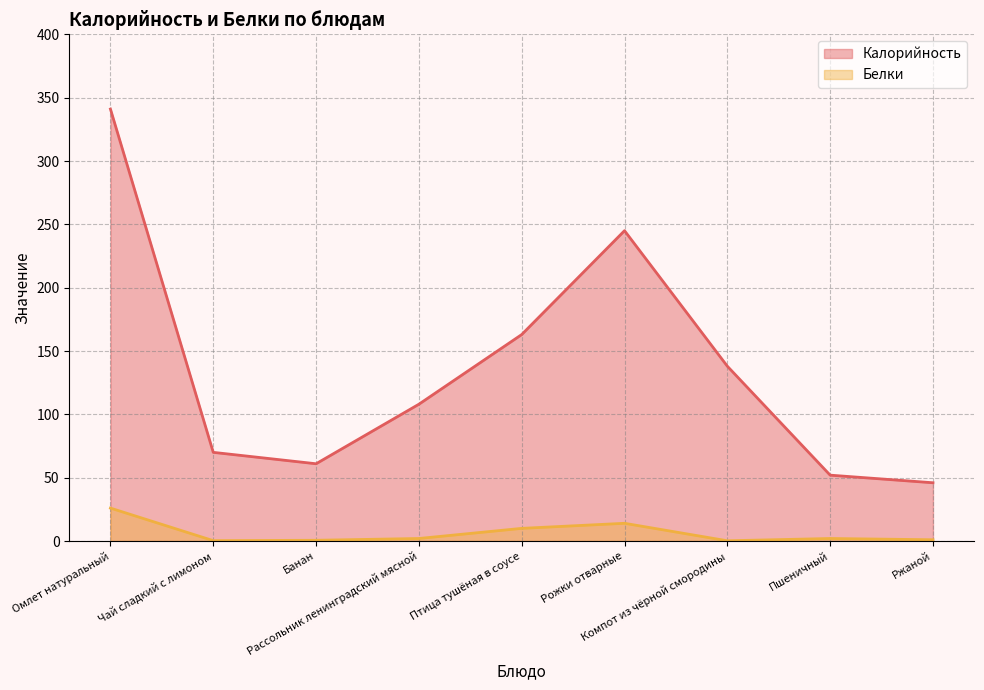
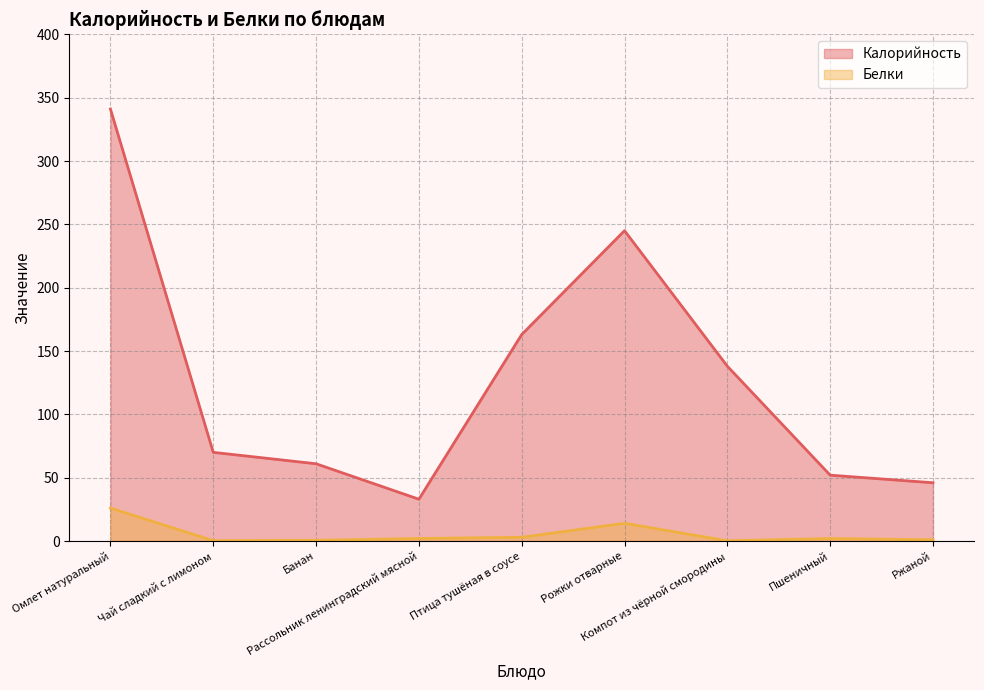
Калорийность, Рассольник ленинградский мясной: 108 -> 33
Белки, Птица тушёная в соусе: 10 -> 3
